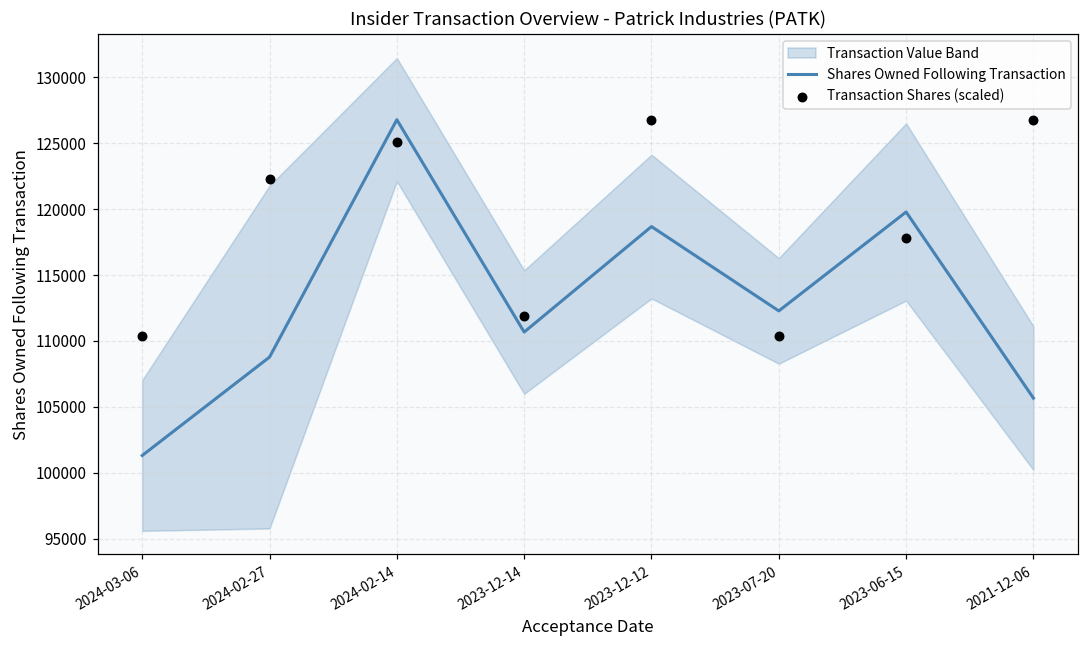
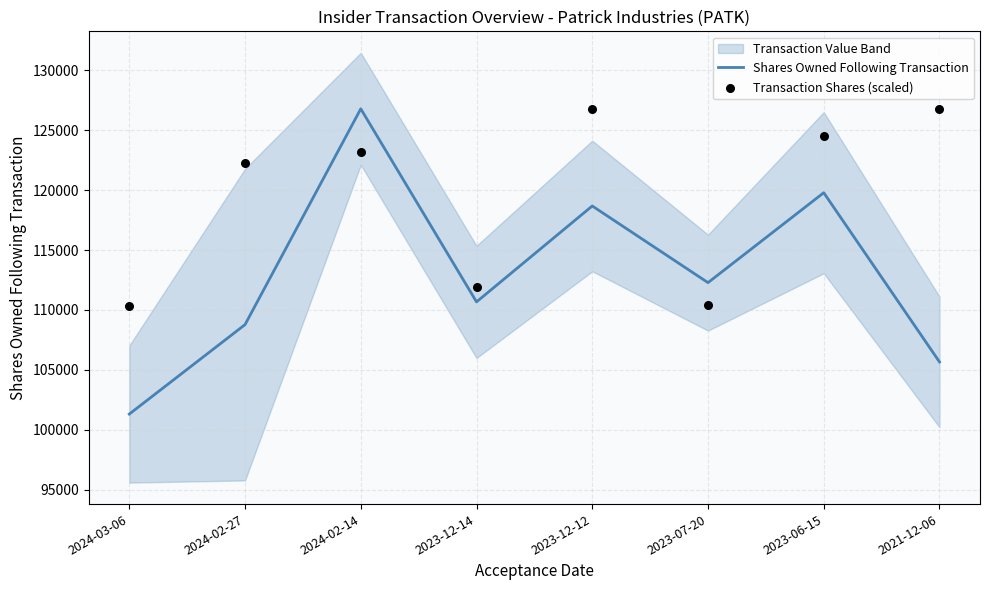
Transaction Shares (scaled), 2024-02-14: 125100 -> 123100
Transaction Shares (scaled), 2023-06-15: 117800 -> 124500
